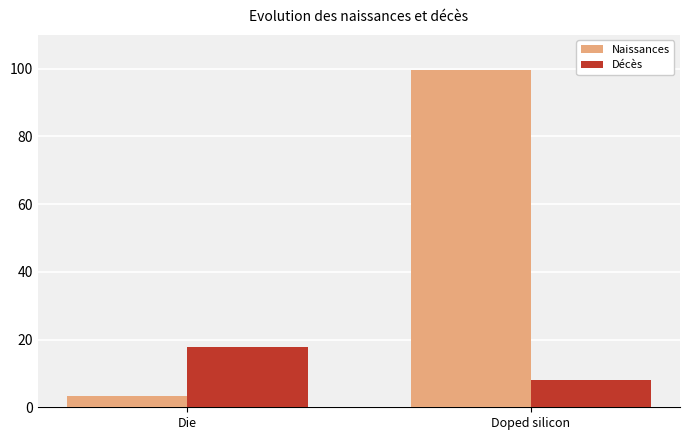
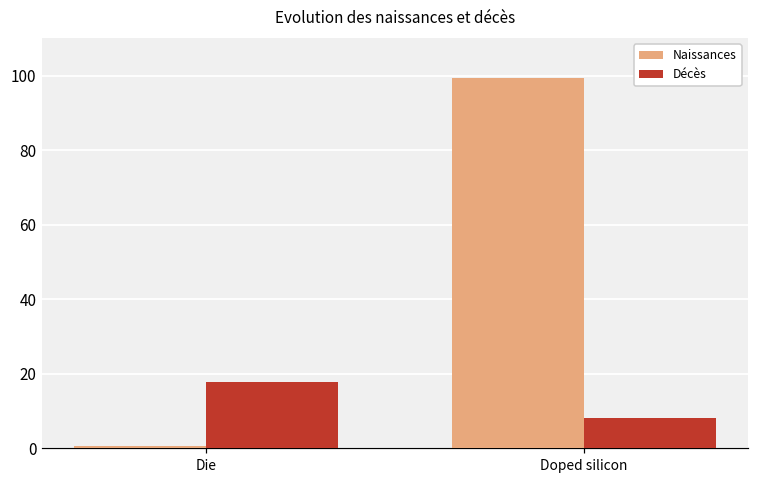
Naissances, Die: 3 -> 1
